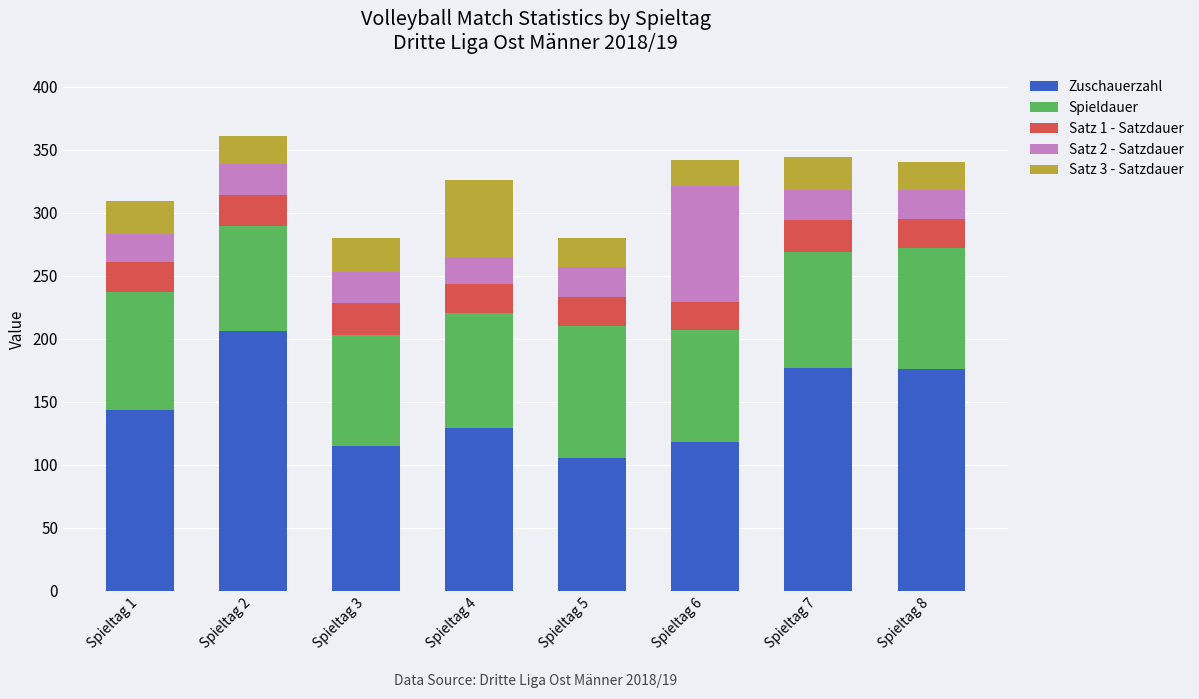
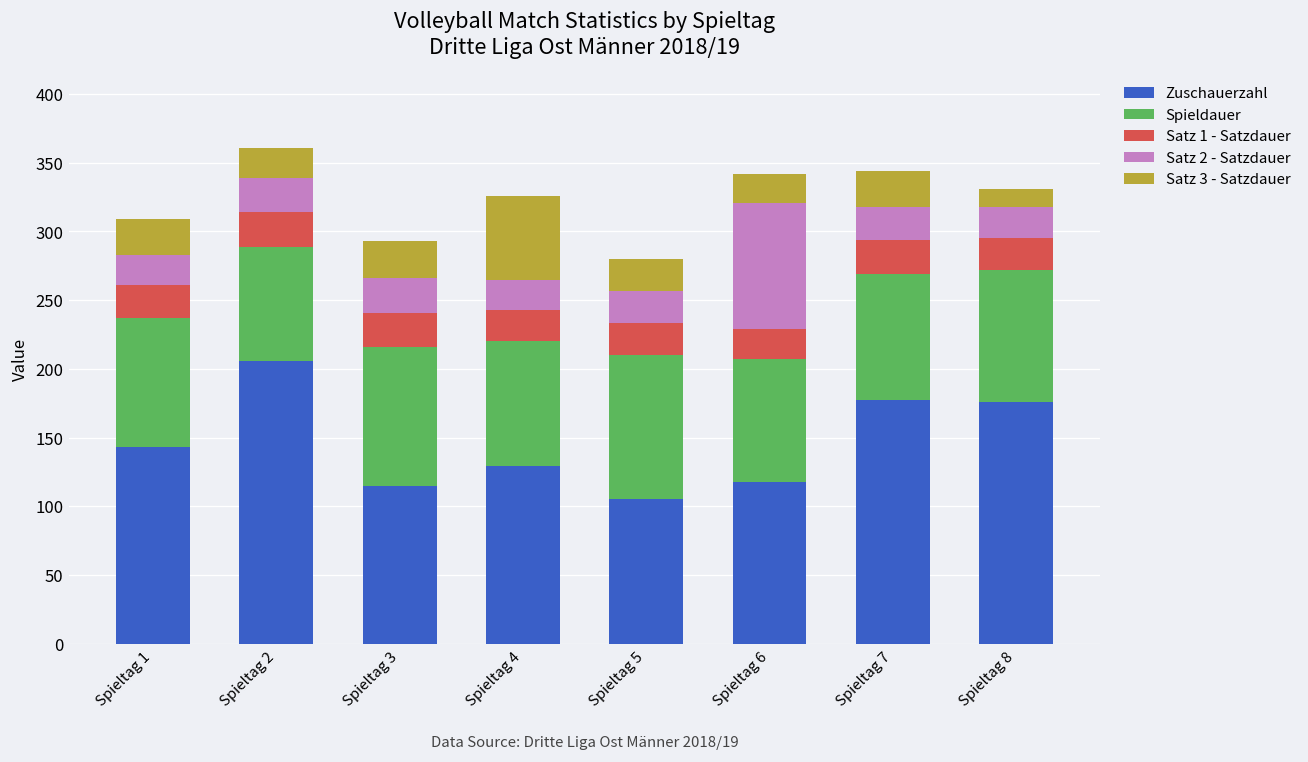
Spieldauer, Spieltag 3: 88 -> 101
Satz 3 - Satzdauer, Spieltag 8: 22 -> 13
